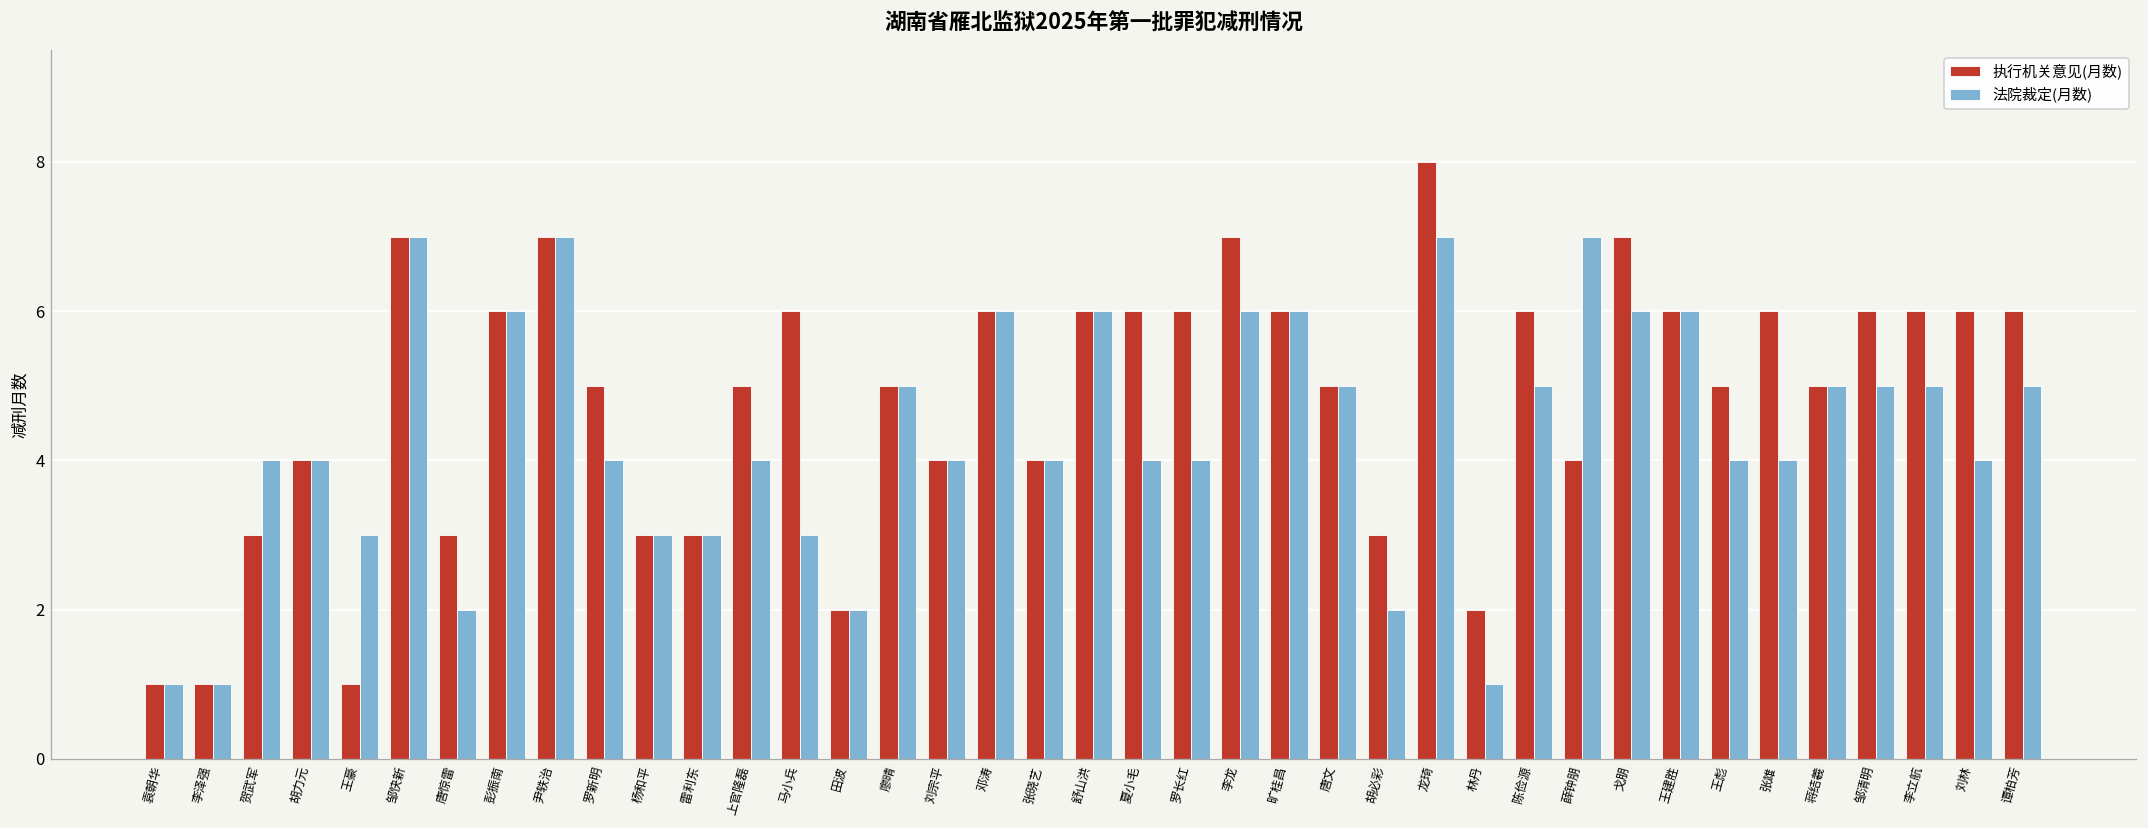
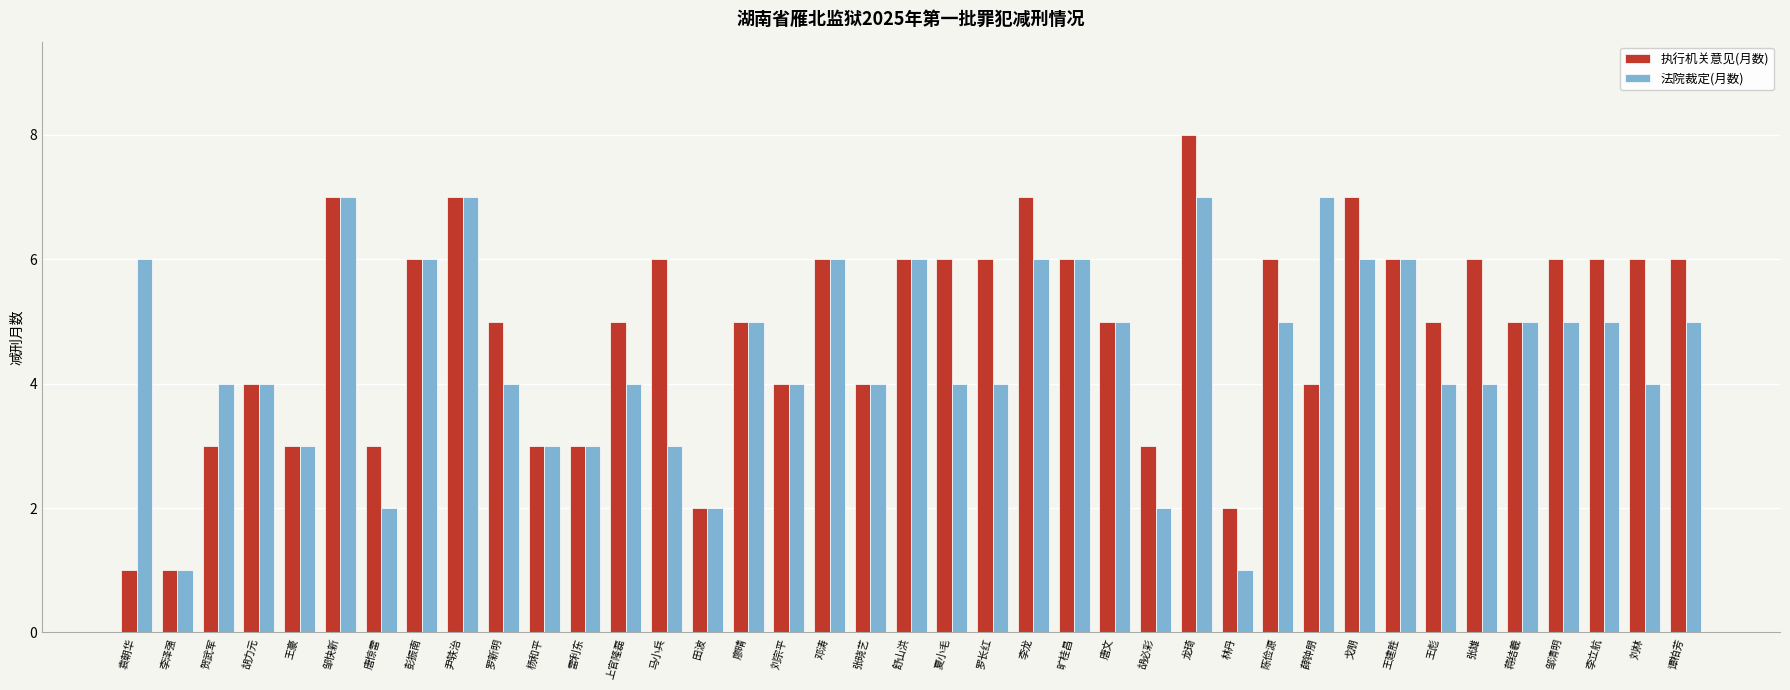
法院裁定(月数), 袁朝华: 1 -> 6
执行机关意见(月数), 王豪: 1 -> 3
